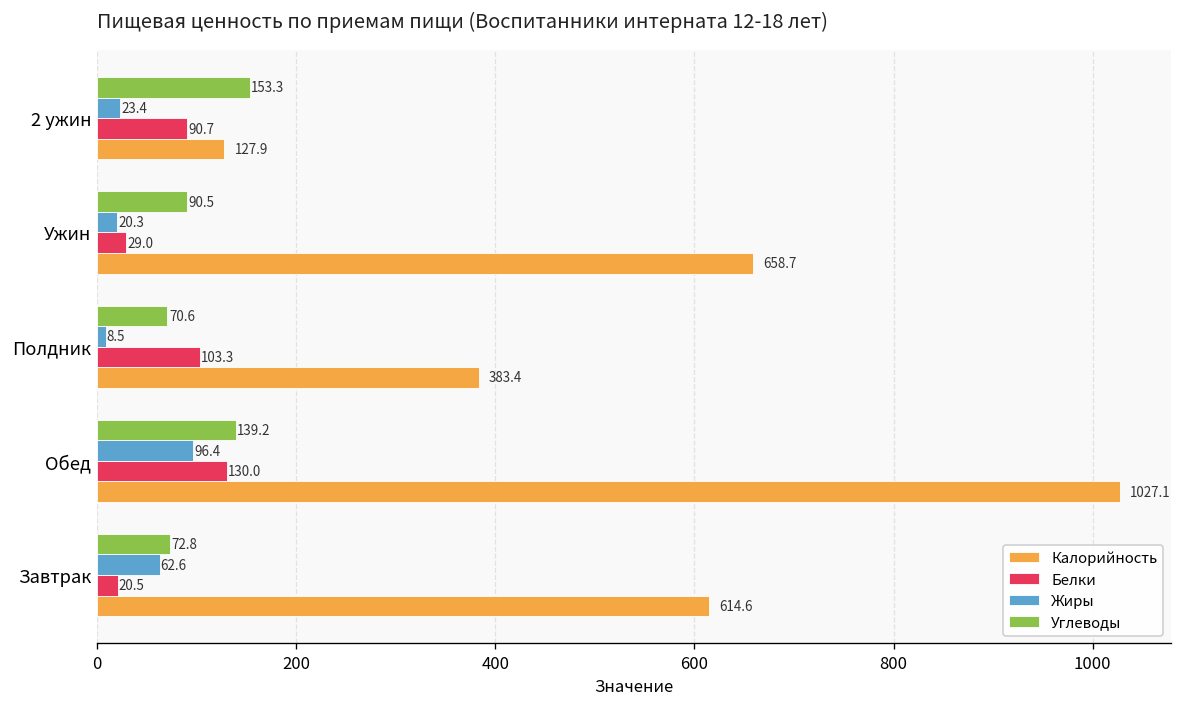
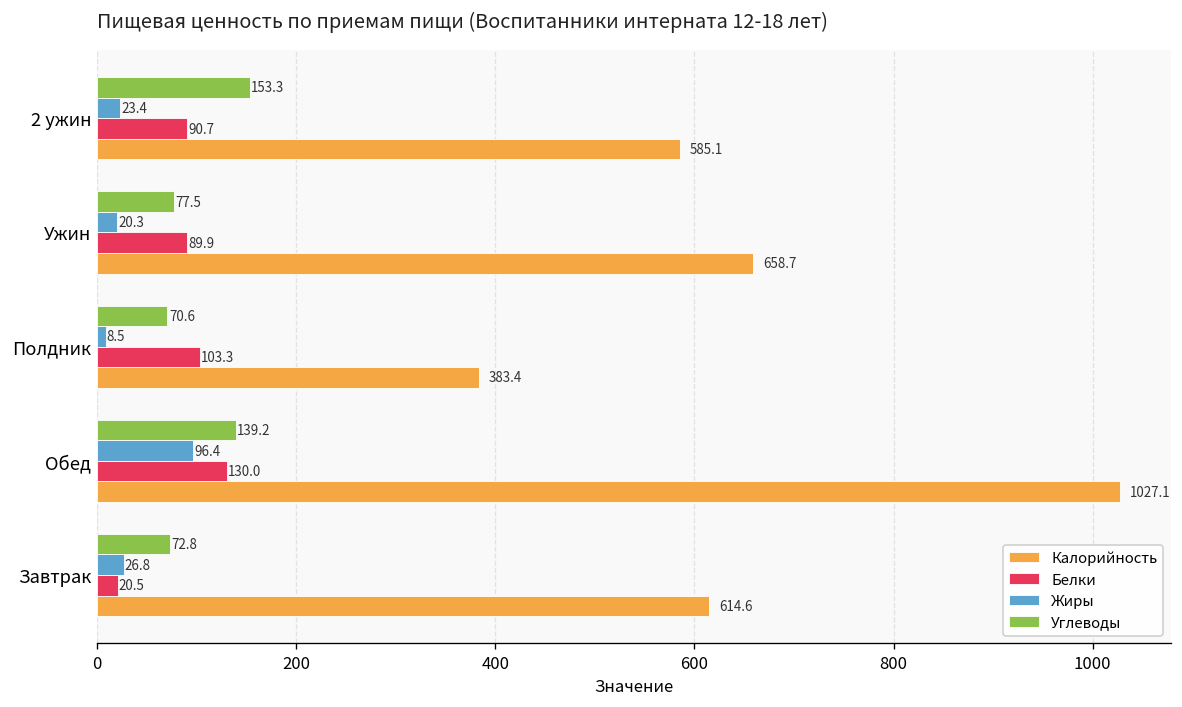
Калорийность, 2 ужин: 127.9 -> 585.1
Углеводы, Ужин: 90.5 -> 77.5
Белки, Ужин: 29.0 -> 89.9
Жиры, Завтрак: 62.6 -> 26.8
